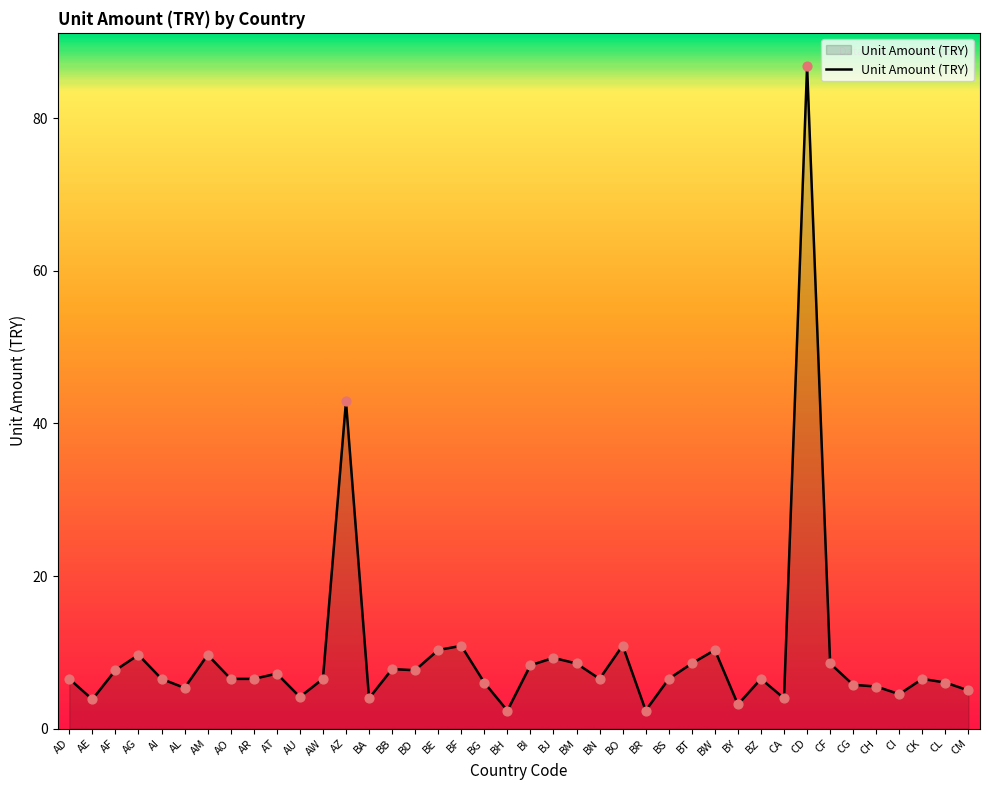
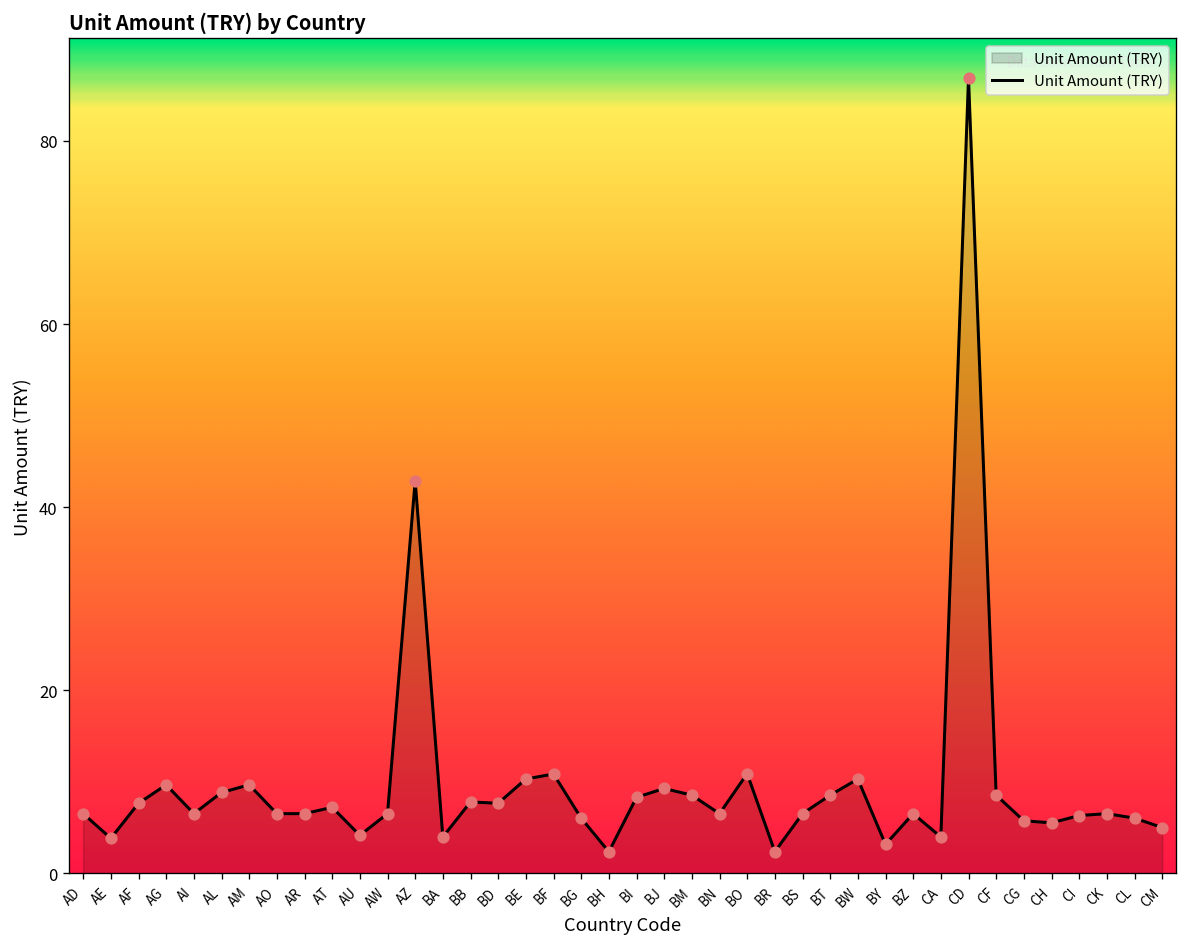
AL: 5 -> 9
CI: 5 -> 6
